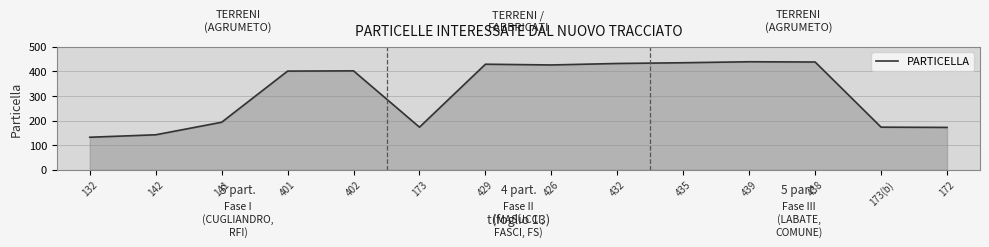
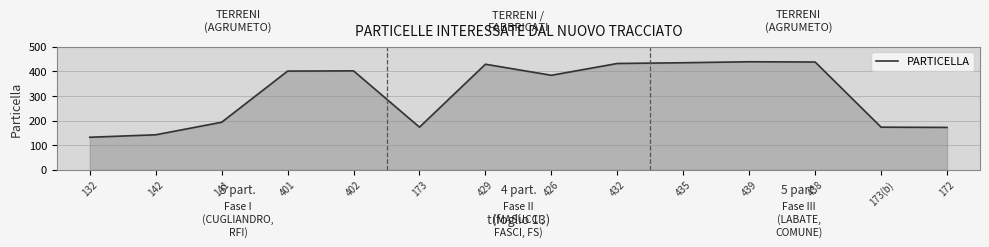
426: 430 -> 380
